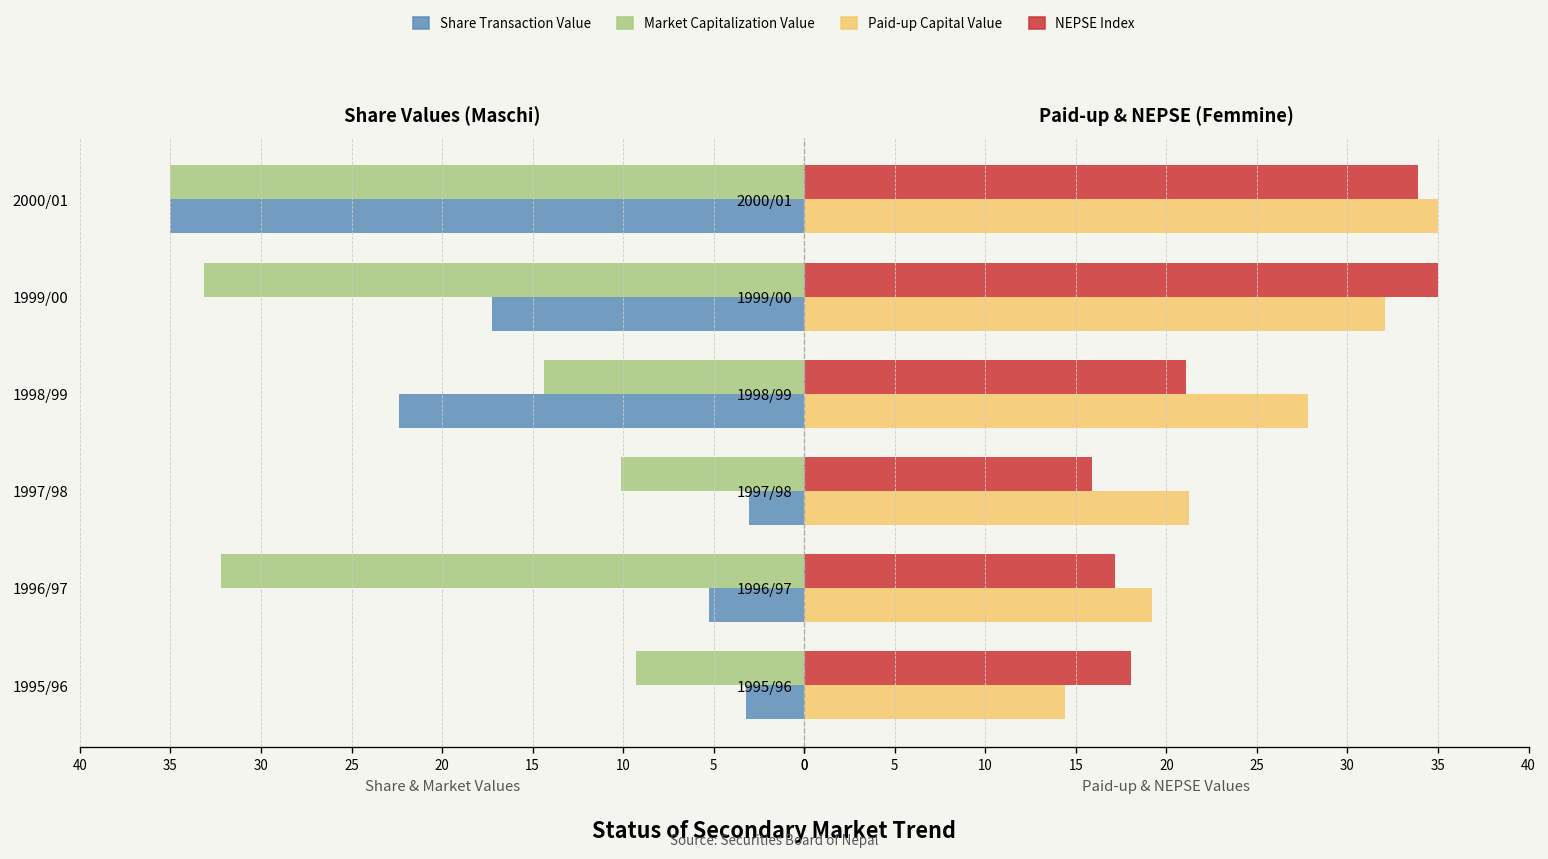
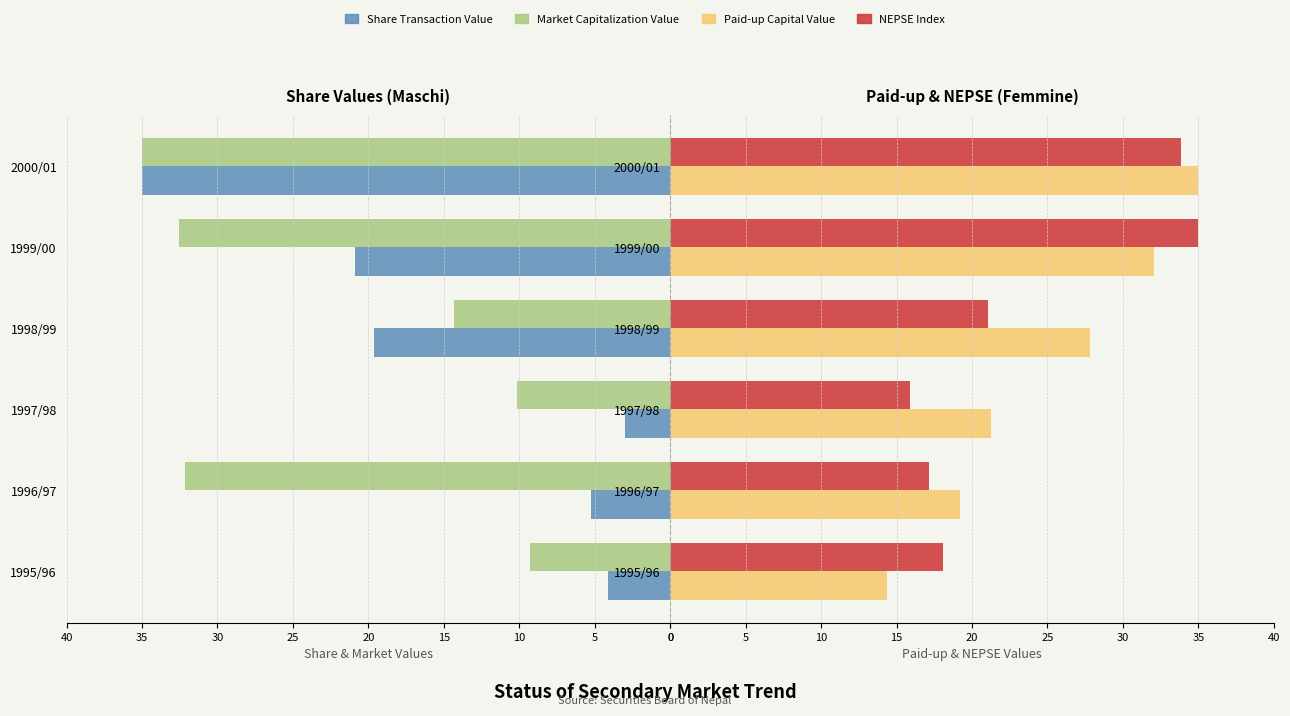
Share Values (Maschi), Market Capitalization Value, 1999/00: 33.1 -> 32.6
Share Values (Maschi), Share Transaction Value, 1999/00: 17.2 -> 20.9
Share Values (Maschi), Share Transaction Value, 1998/99: 22.4 -> 19.6
Share Values (Maschi), Share Transaction Value, 1995/96: 3.2 -> 4.2
